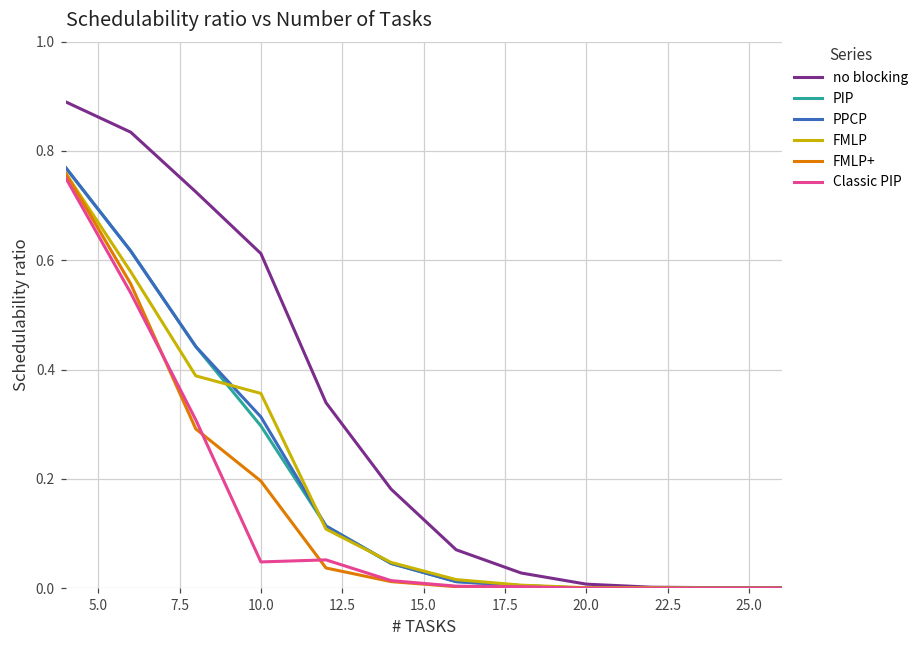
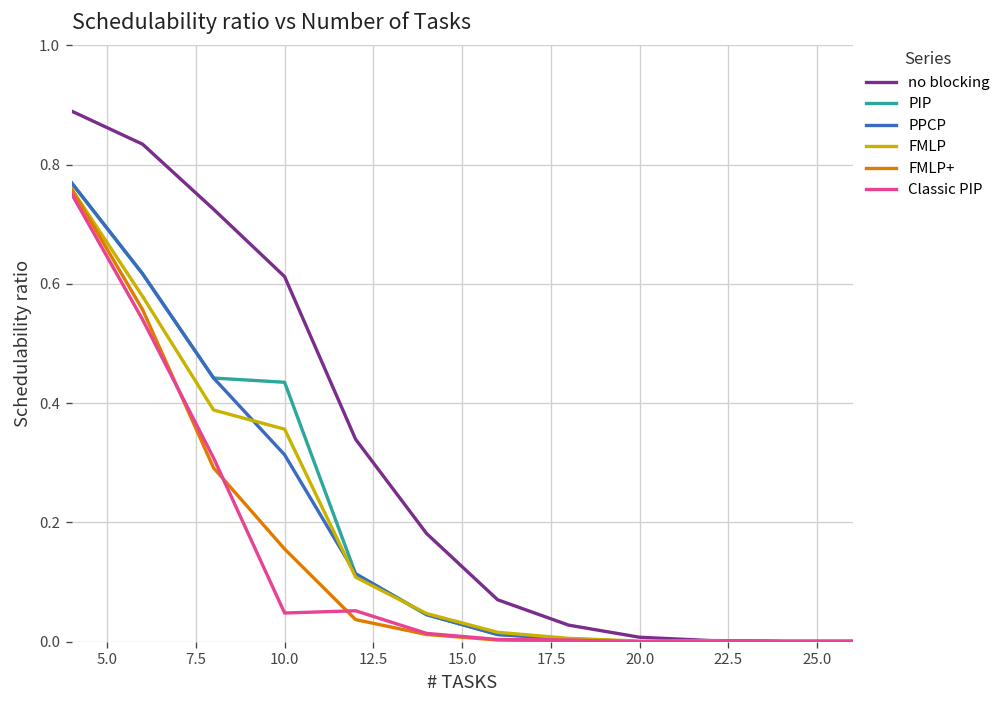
PIP, 10.0: 0.30 -> 0.44
FMLP+, 10.0: 0.20 -> 0.16
